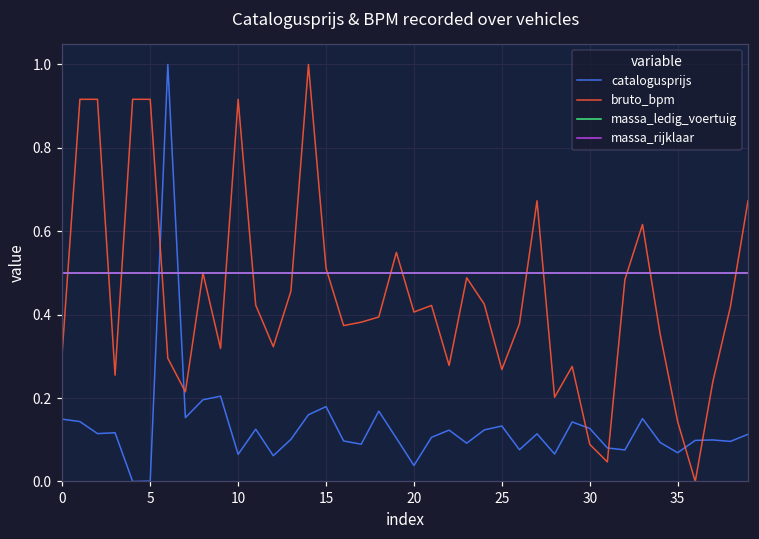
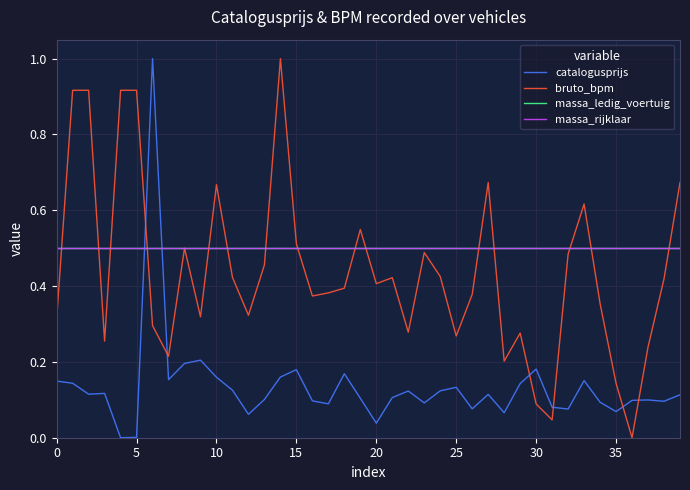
catalogusprijs, 10: 0.07 -> 0.16
bruto_bpm, 10: 0.92 -> 0.67
catalogusprijs, 30: 0.13 -> 0.18
